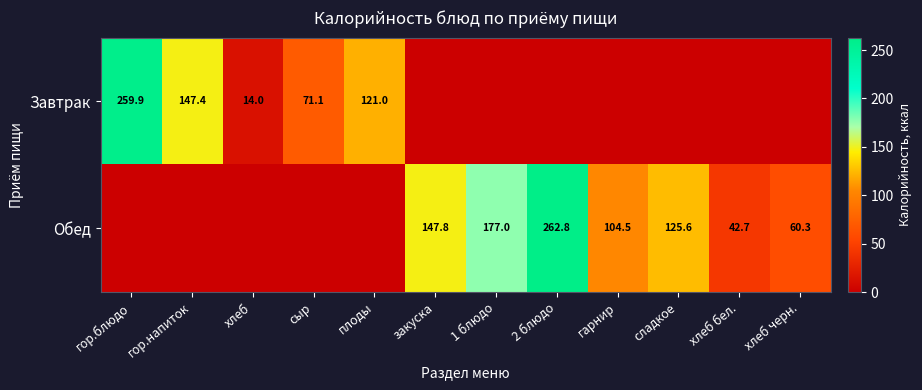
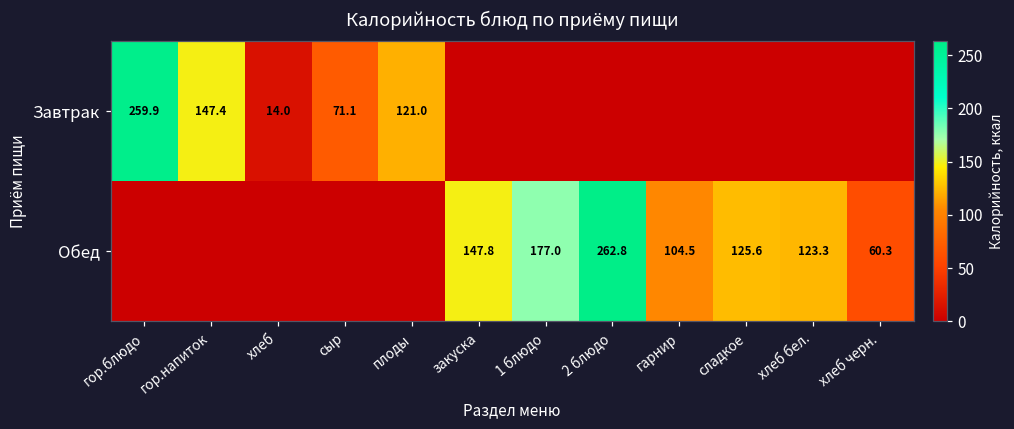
Обед, хлеб бел.: 42.7 -> 123.3
